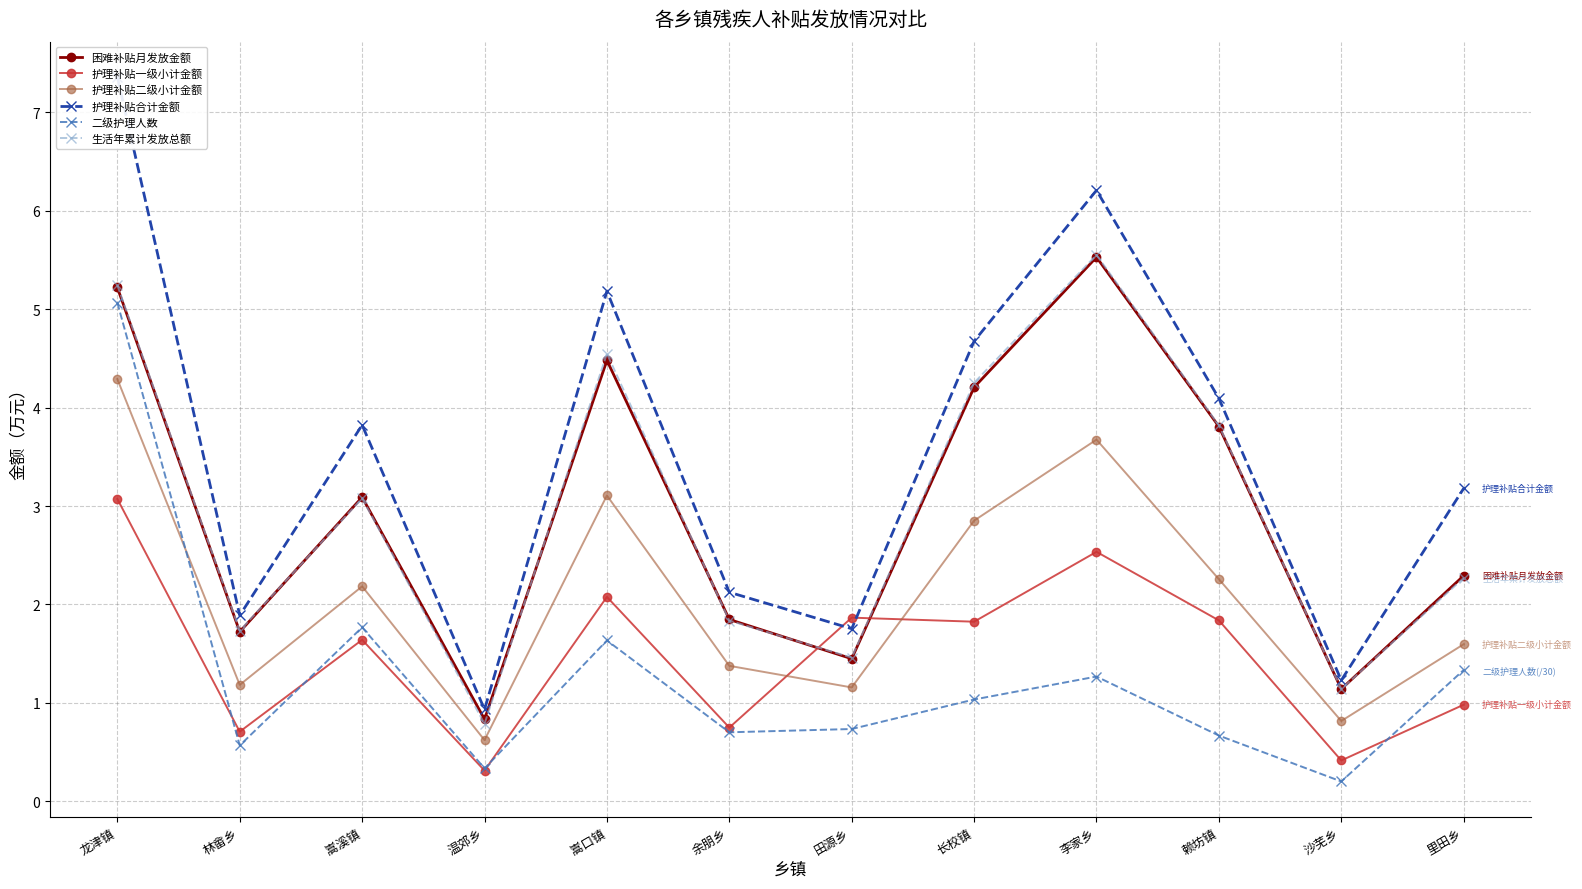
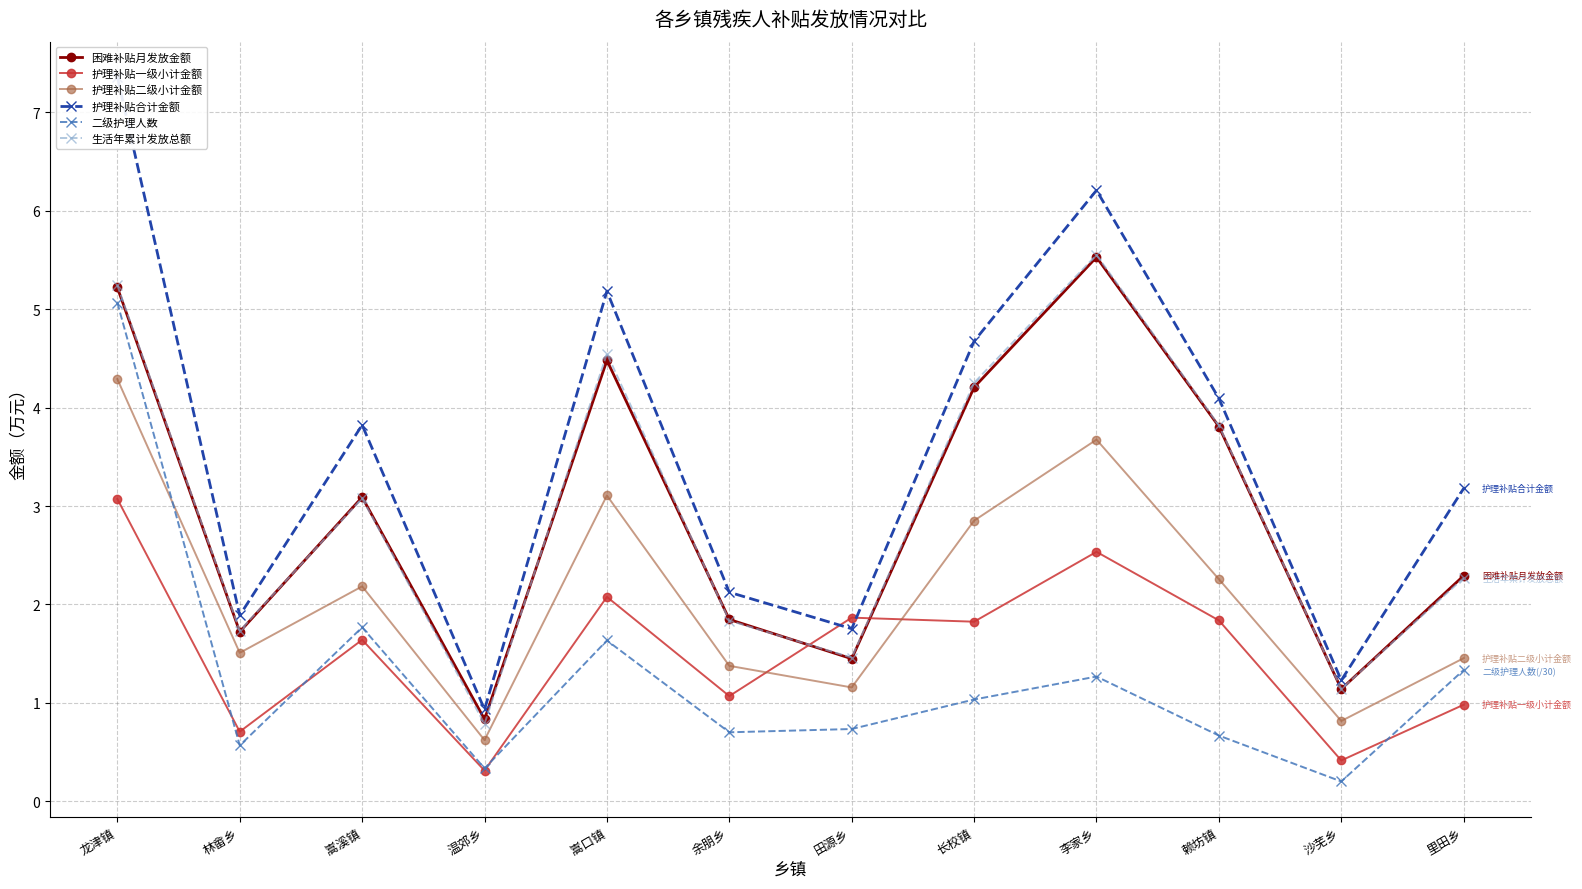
护理补贴二级小计金额, 林畲乡: 1.2 -> 1.5
护理补贴一级小计金额, 余朋乡: 0.7 -> 1.1
护理补贴二级小计金额, 里田乡: 1.6 -> 1.5
